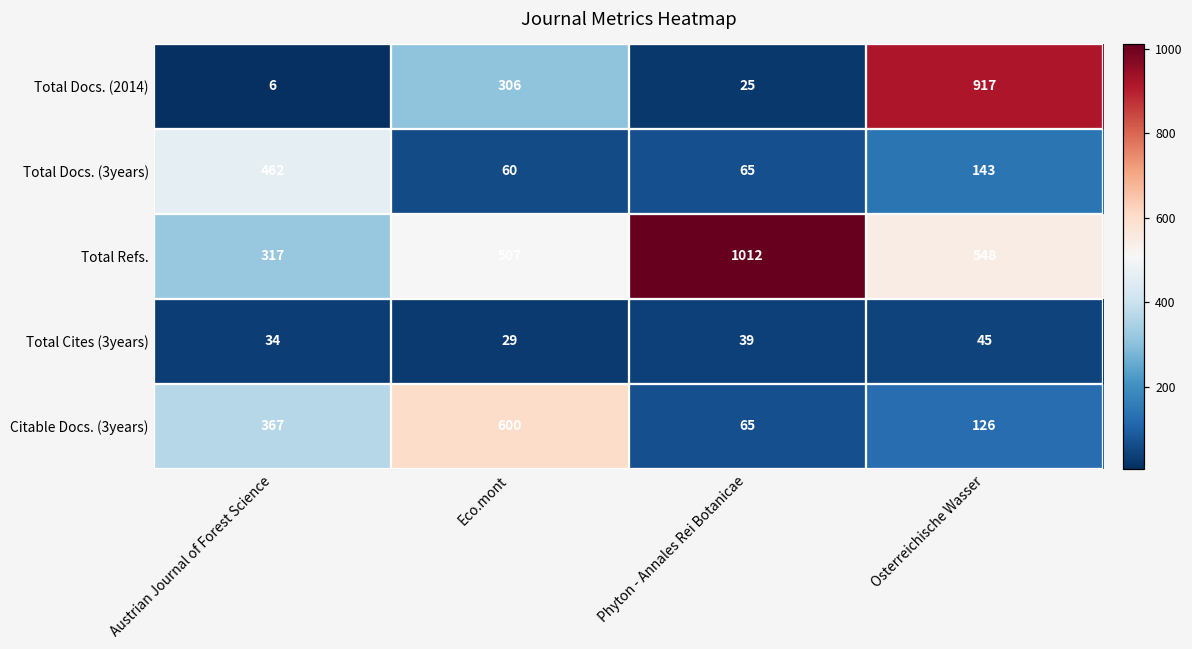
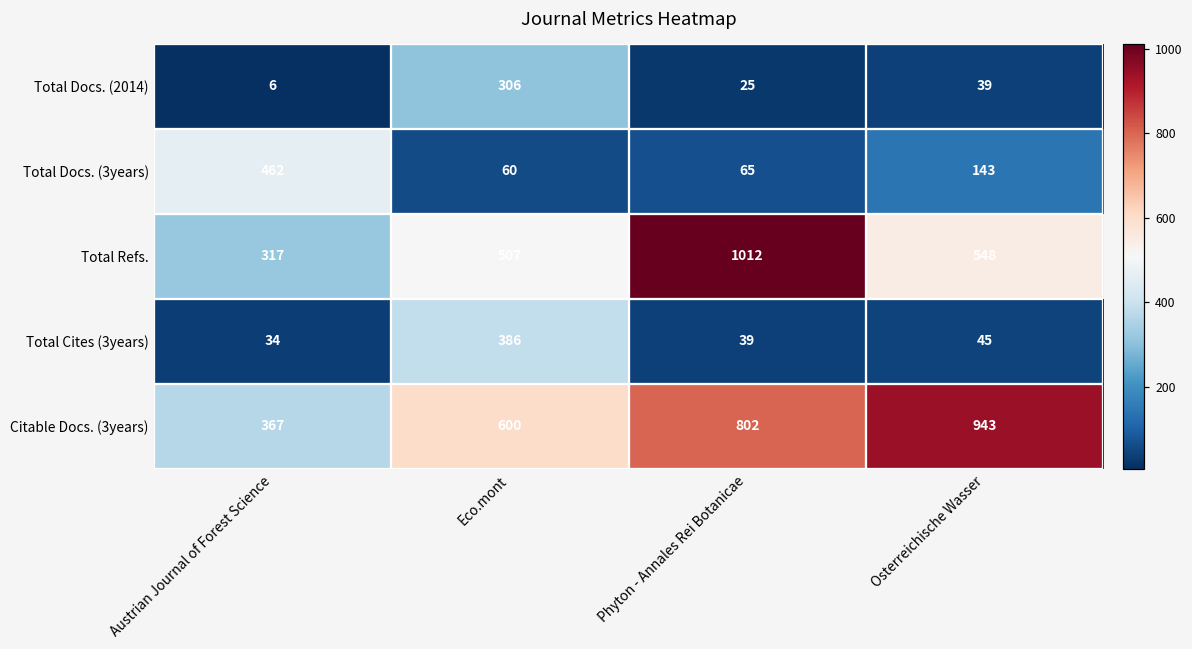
Total Docs. (2014), Osterreichische Wasser: 917 -> 39
Total Cites (3years), Eco.mont: 29 -> 386
Citable Docs. (3years), Phyton - Annales Rei Botanicae: 65 -> 802
Citable Docs. (3years), Osterreichische Wasser: 126 -> 943
